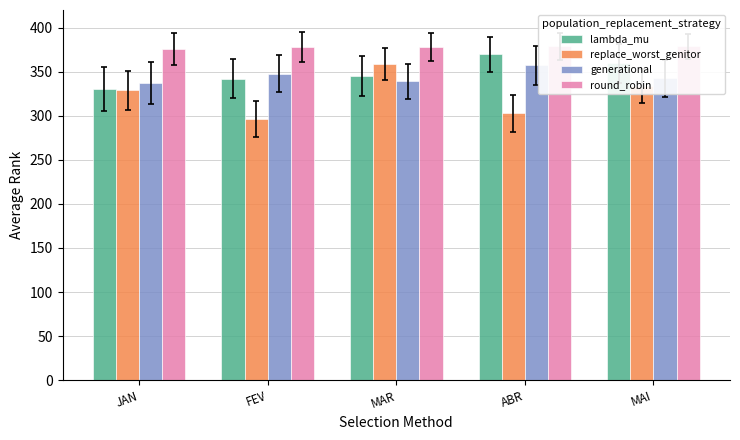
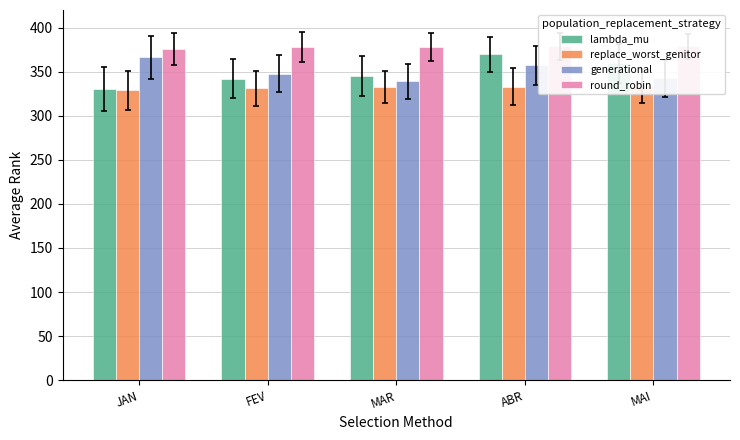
generational, JAN: 340 -> 370
replace_worst_genitor, FEV: 300 -> 330
replace_worst_genitor, MAR: 360 -> 330
replace_worst_genitor, ABR: 300 -> 330
